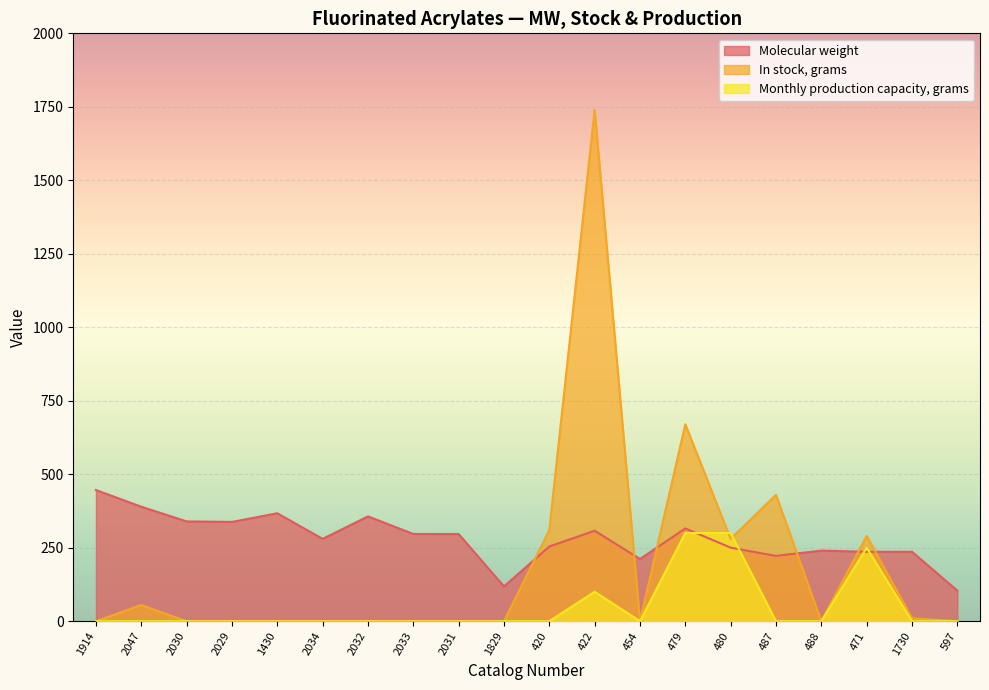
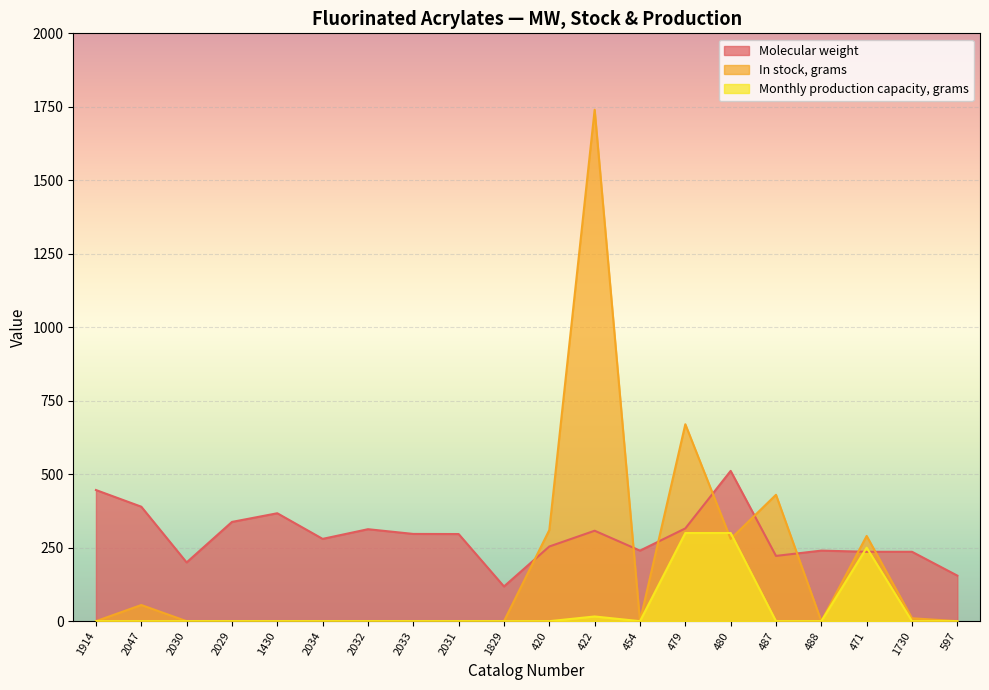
Molecular weight, 2030: 340 -> 200
Molecular weight, 2032: 360 -> 310
Monthly production capacity, grams, 422: 100 -> 20
Molecular weight, 454: 210 -> 240
Molecular weight, 480: 250 -> 510
Molecular weight, 597: 100 -> 160
